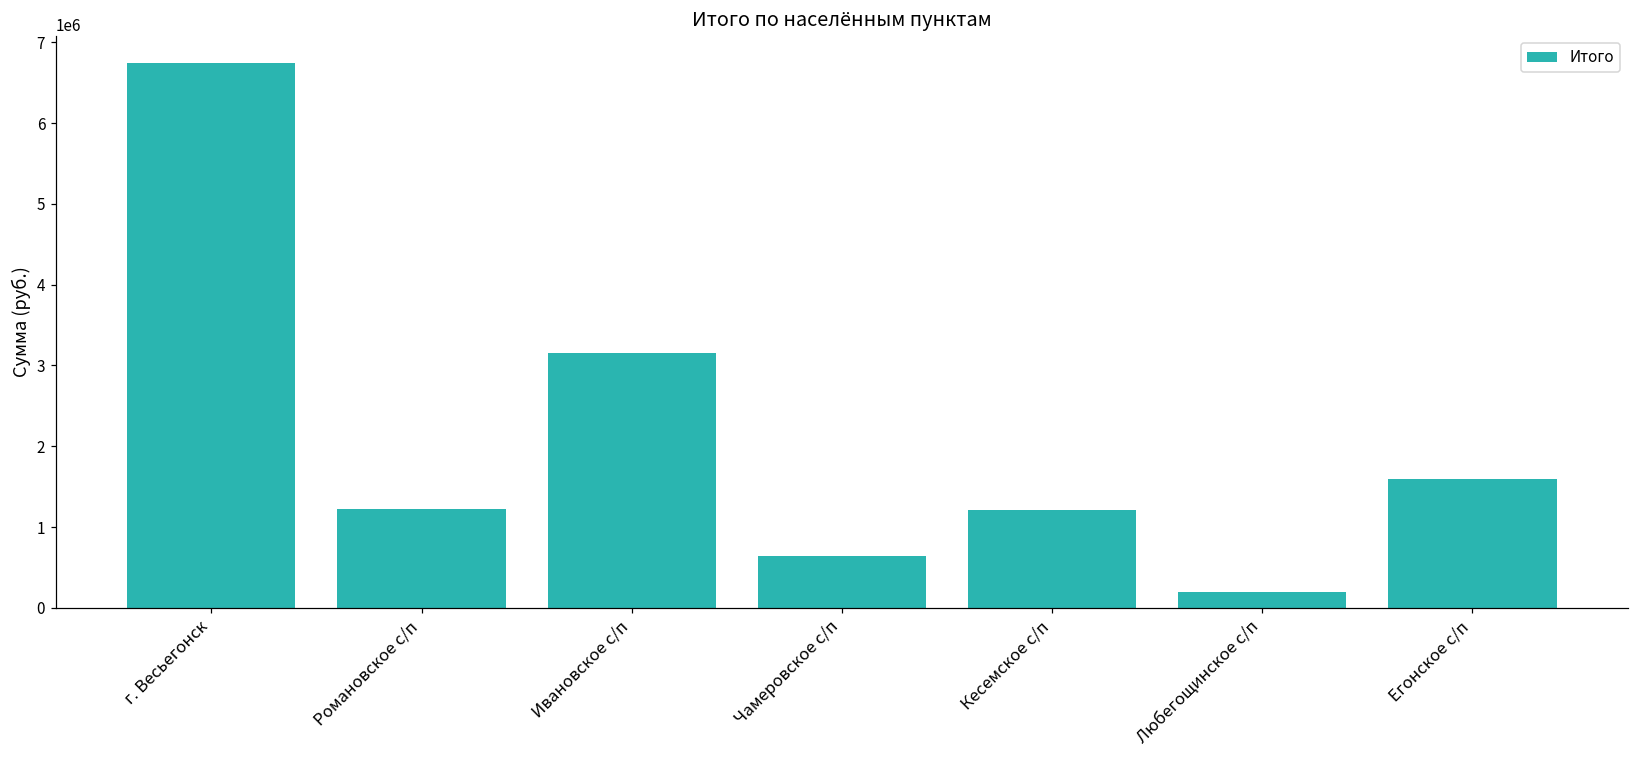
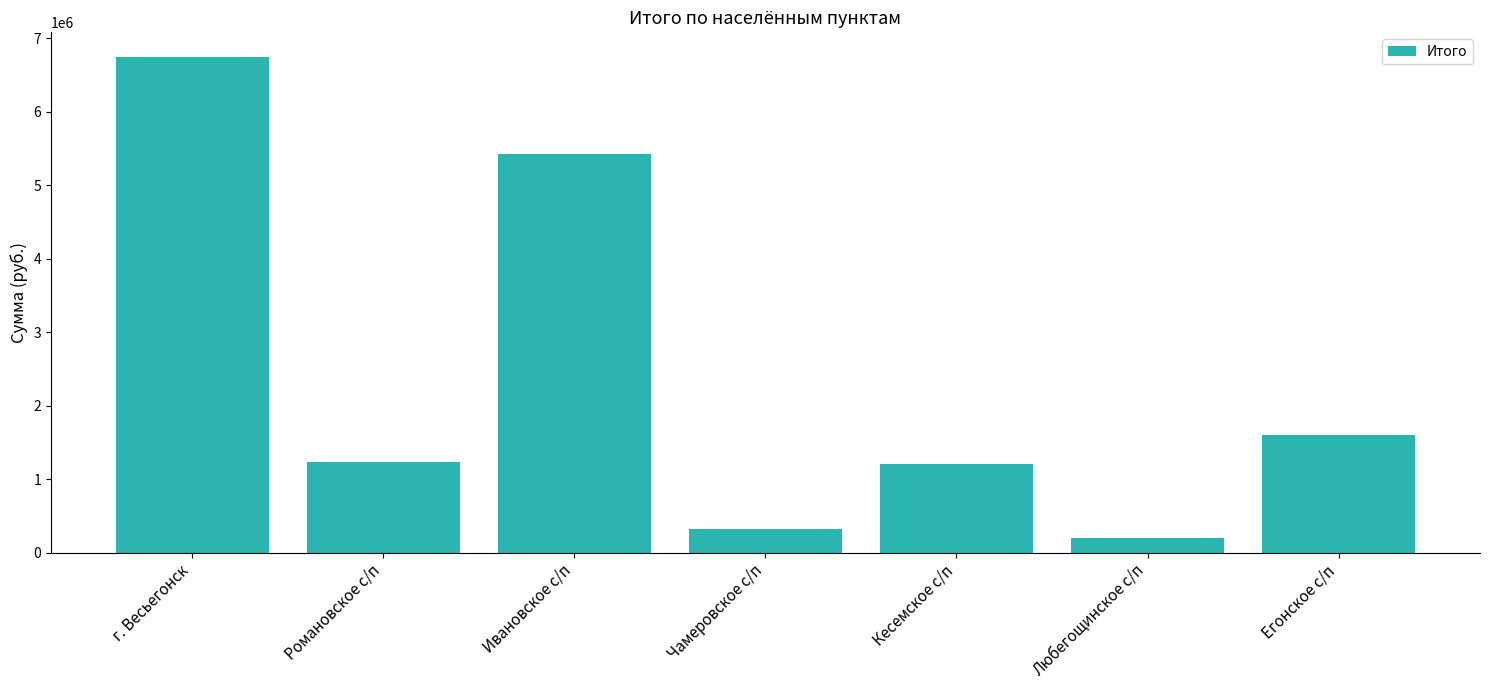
Ивановское с/п: 3200000 -> 5400000
Чамеровское с/п: 600000 -> 300000
